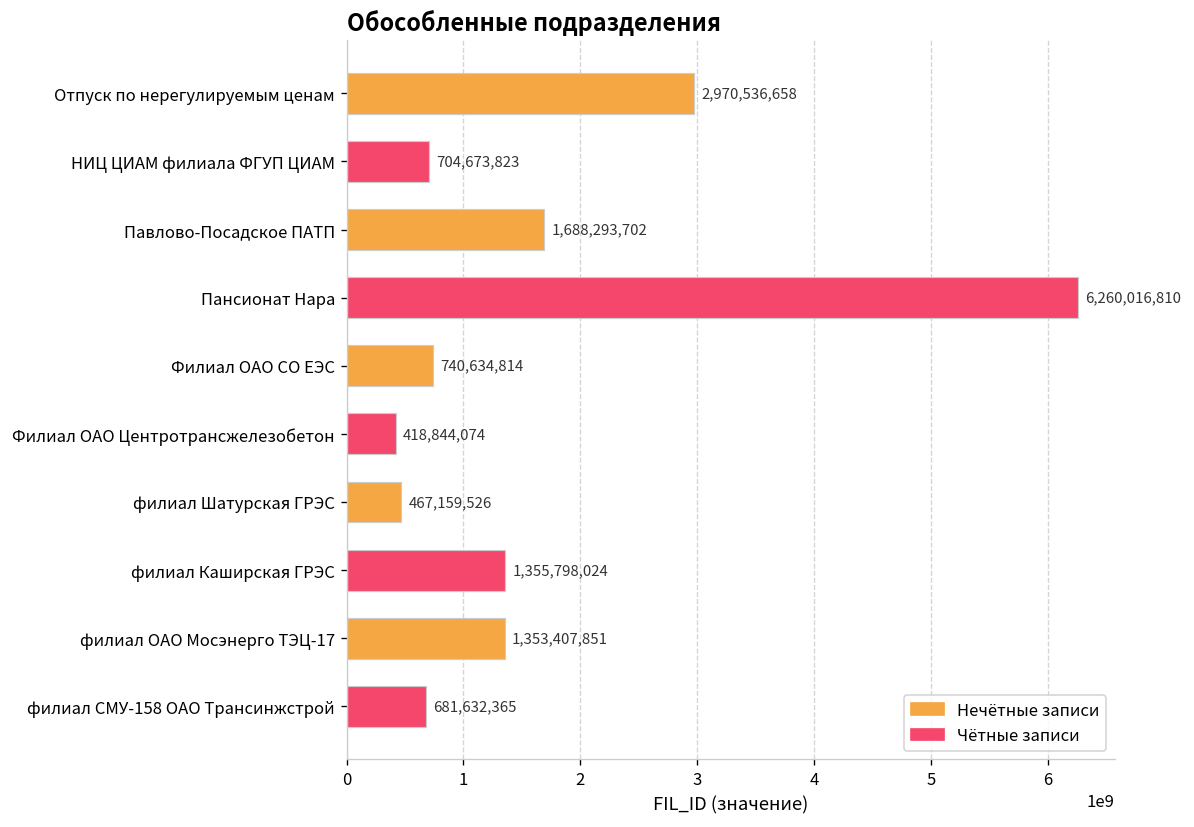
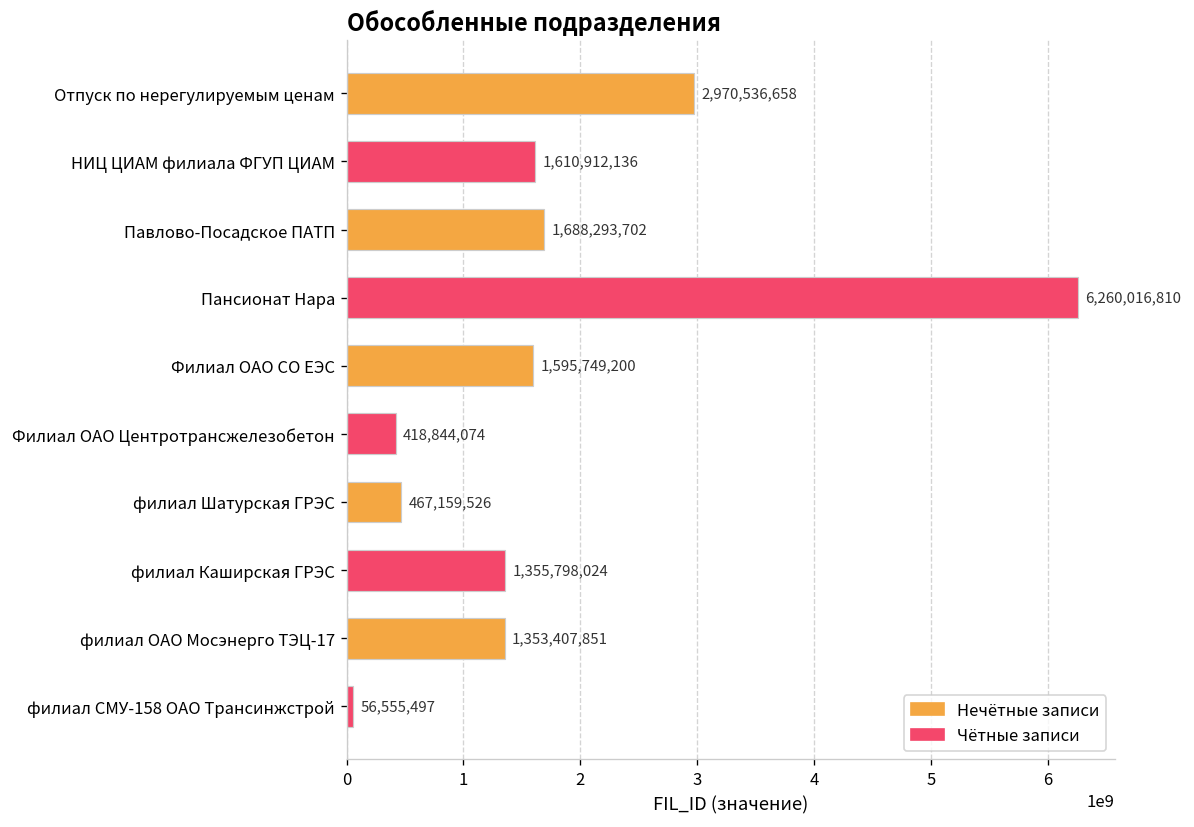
НИЦ ЦИАМ филиала ФГУП ЦИАМ: 704,673,823 -> 1,610,912,136
Филиал ОАО СО ЕЭС: 740,634,814 -> 1,595,749,200
филиал СМУ-158 ОАО Трансинжстрой: 681,632,365 -> 56,555,497
